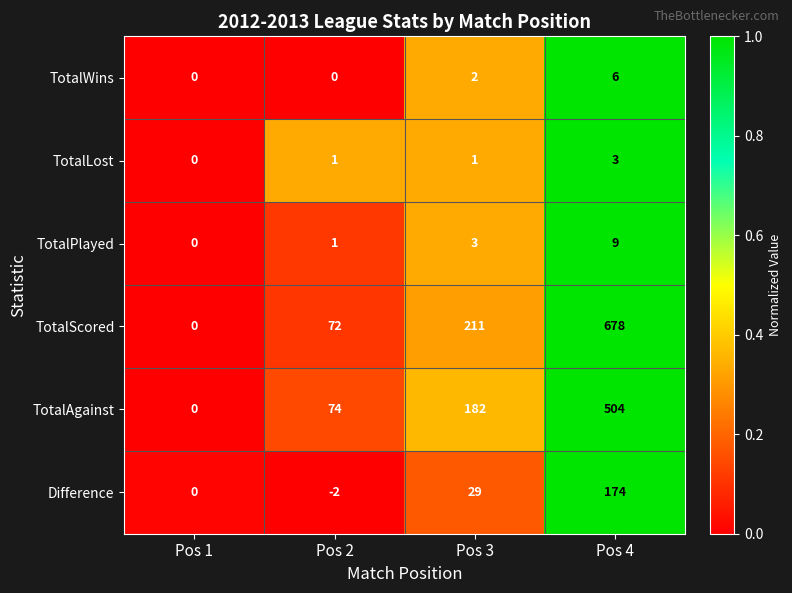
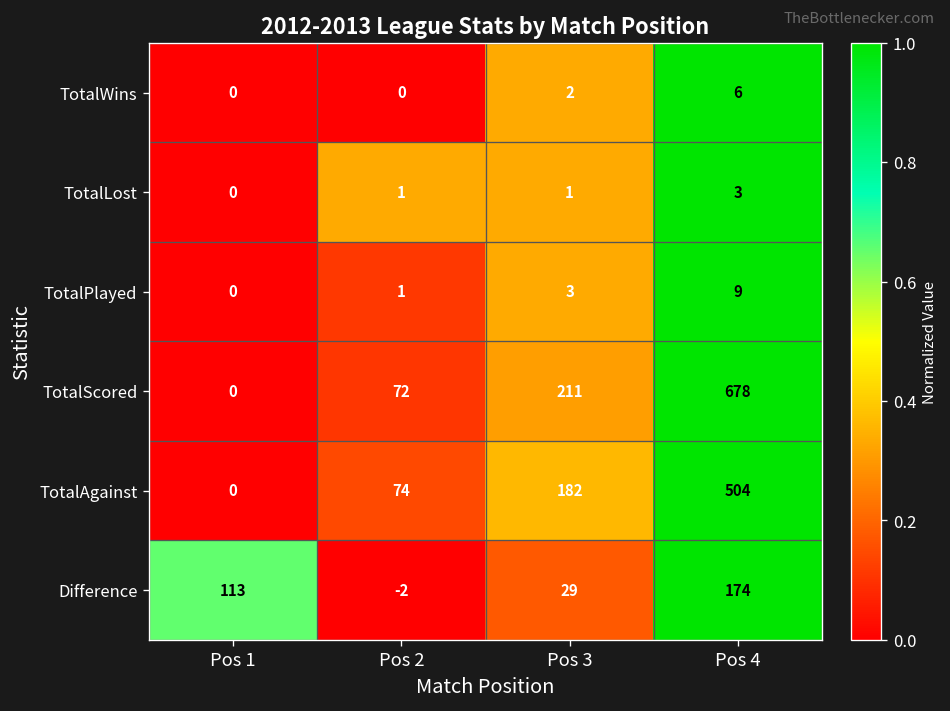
Difference, Pos 1: 0 -> 113
